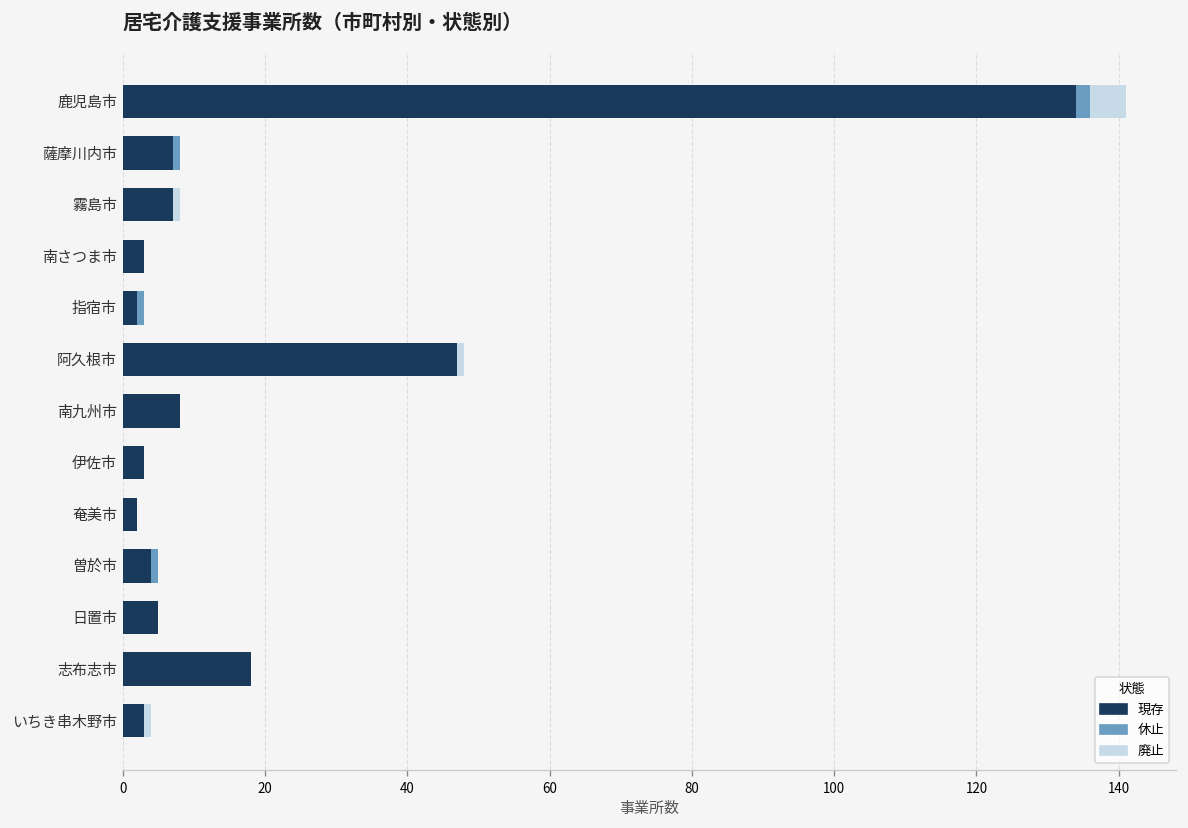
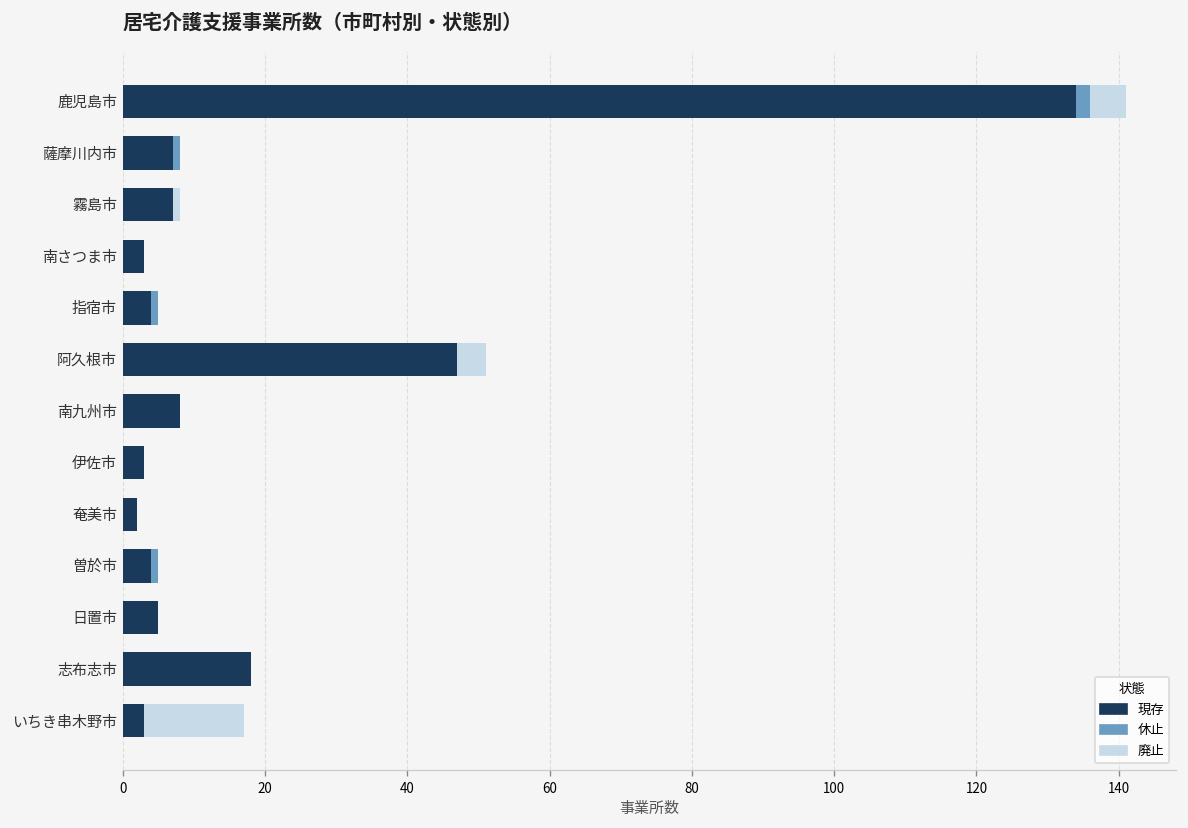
現存, 指宿市: 2 -> 4
廃止, 阿久根市: 1 -> 4
廃止, いちき串木野市: 1 -> 14
